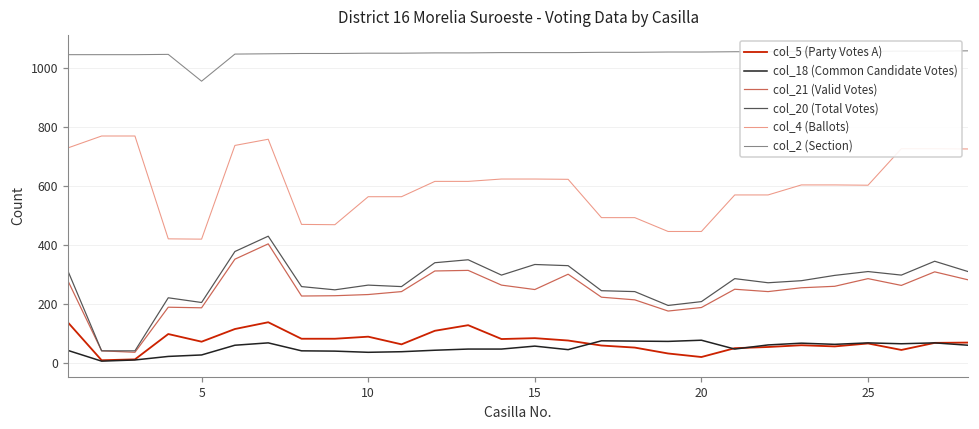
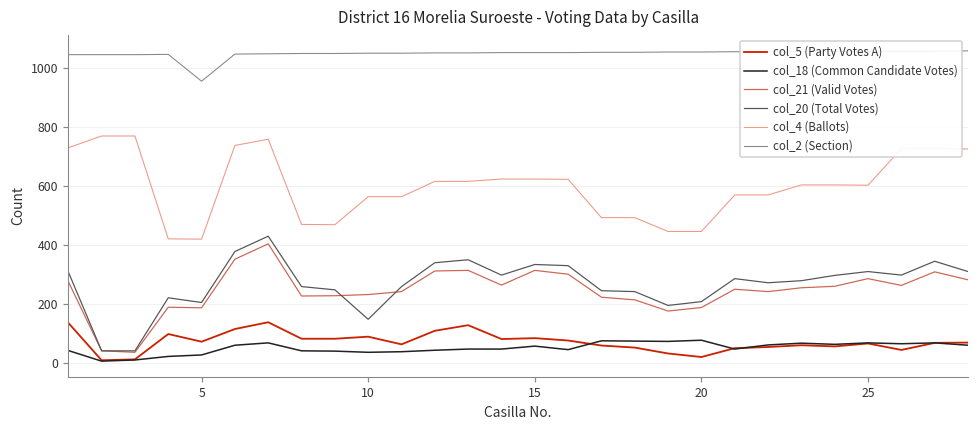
col_20 (Total Votes), 10: 260 -> 150
col_21 (Valid Votes), 15: 250 -> 310
